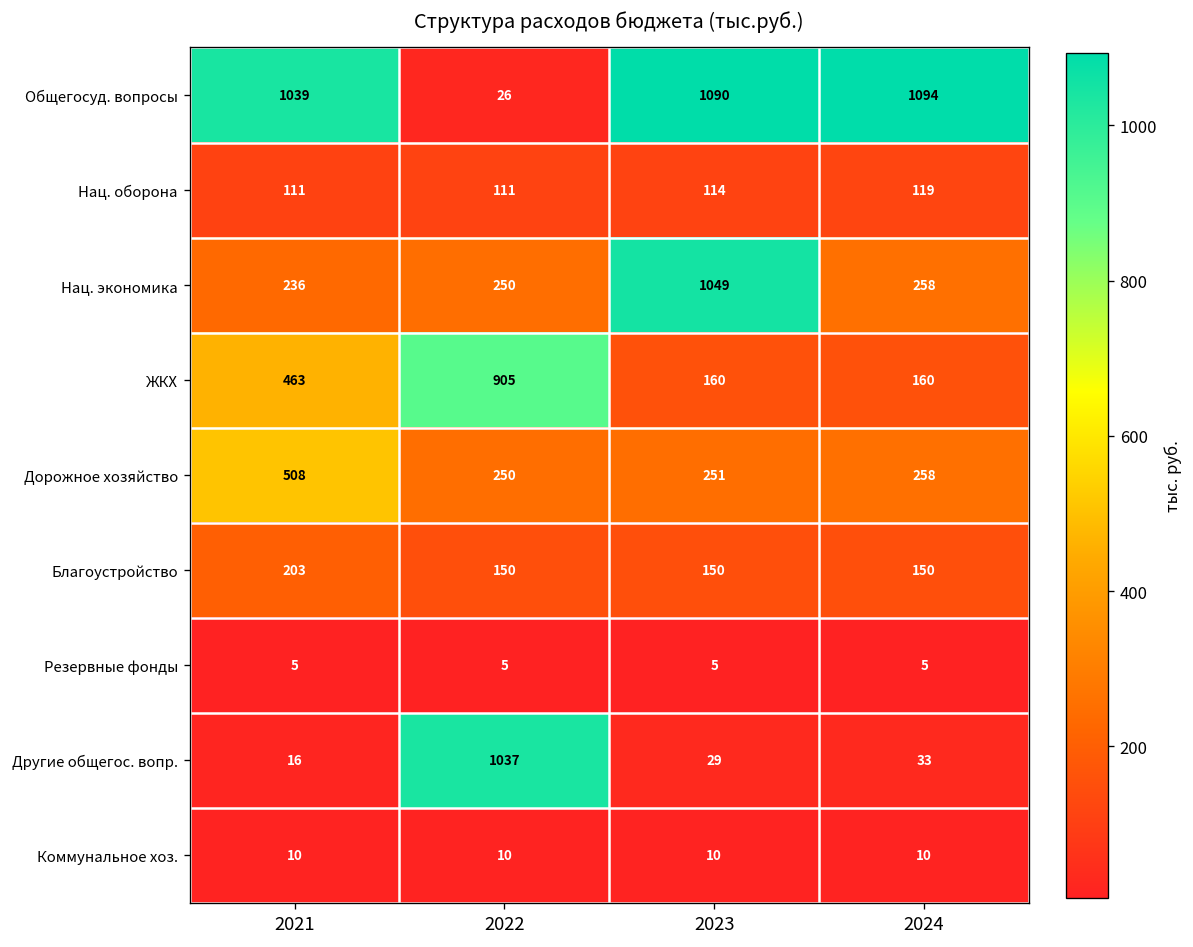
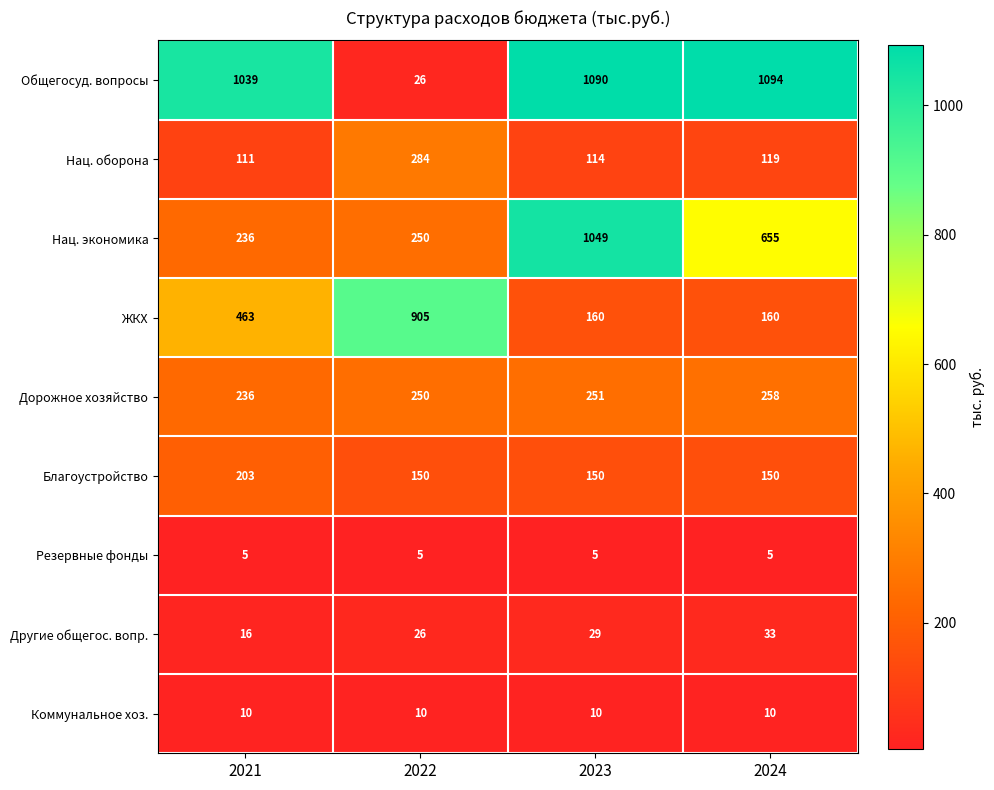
Нац. оборона, 2022: 111 -> 284
Нац. экономика, 2024: 258 -> 655
Дорожное хозяйство, 2021: 508 -> 236
Другие общегос. вопр., 2022: 1037 -> 26
